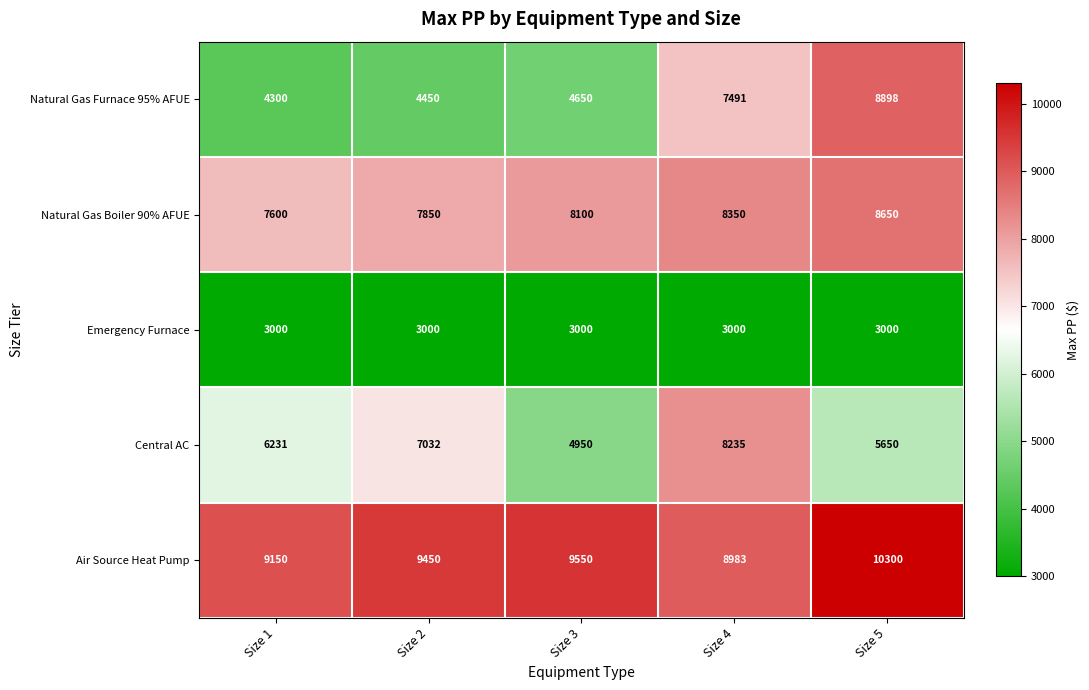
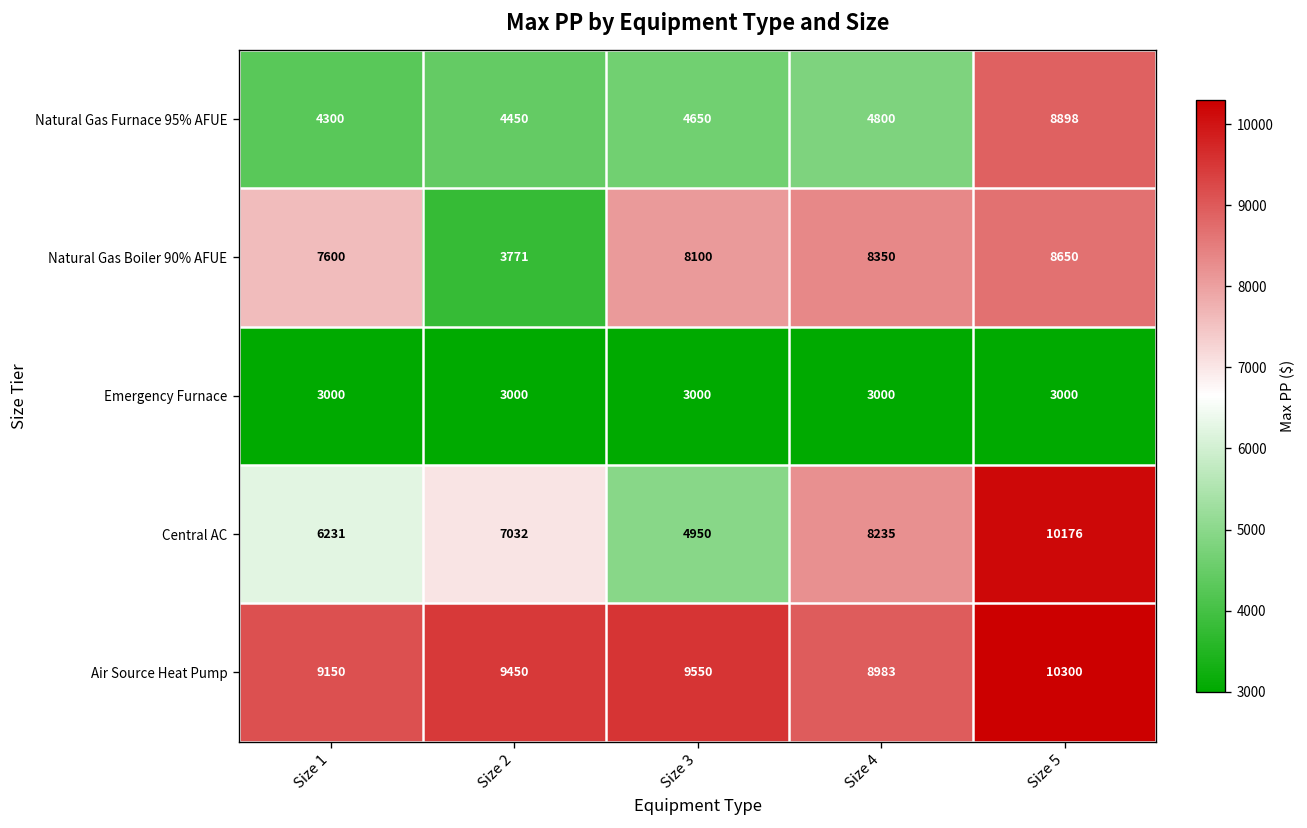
Natural Gas Furnace 95% AFUE, Size 4: 7491 -> 4800
Natural Gas Boiler 90% AFUE, Size 2: 7850 -> 3771
Central AC, Size 5: 5650 -> 10176
